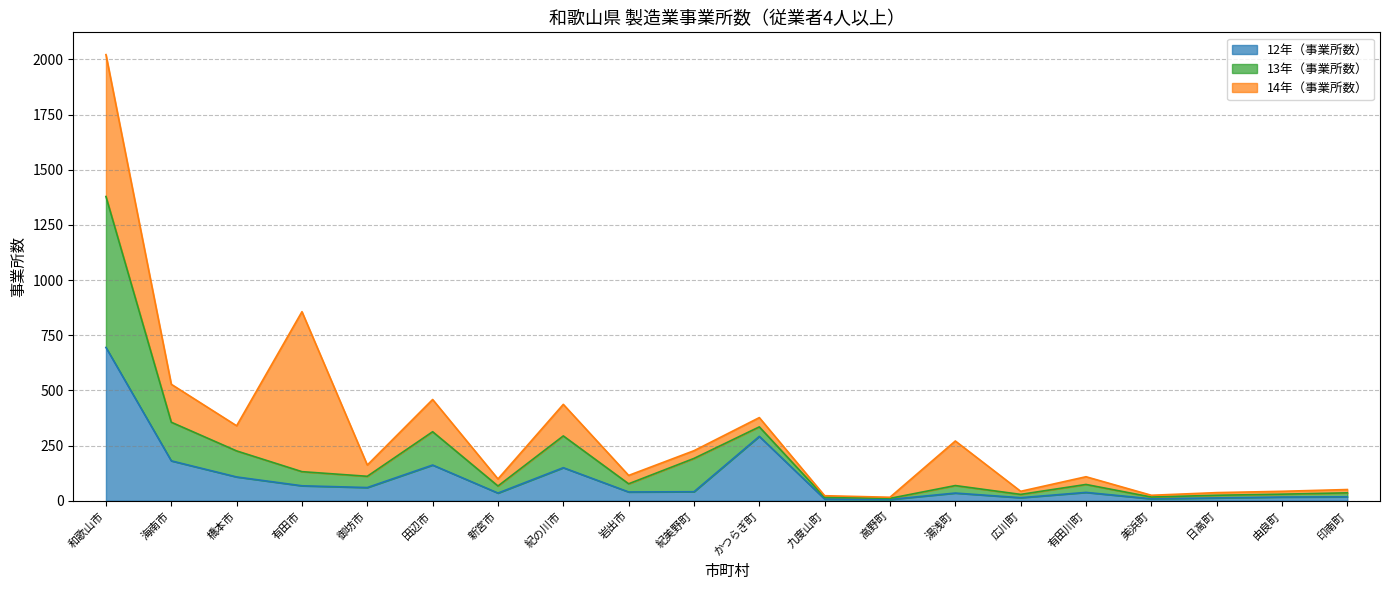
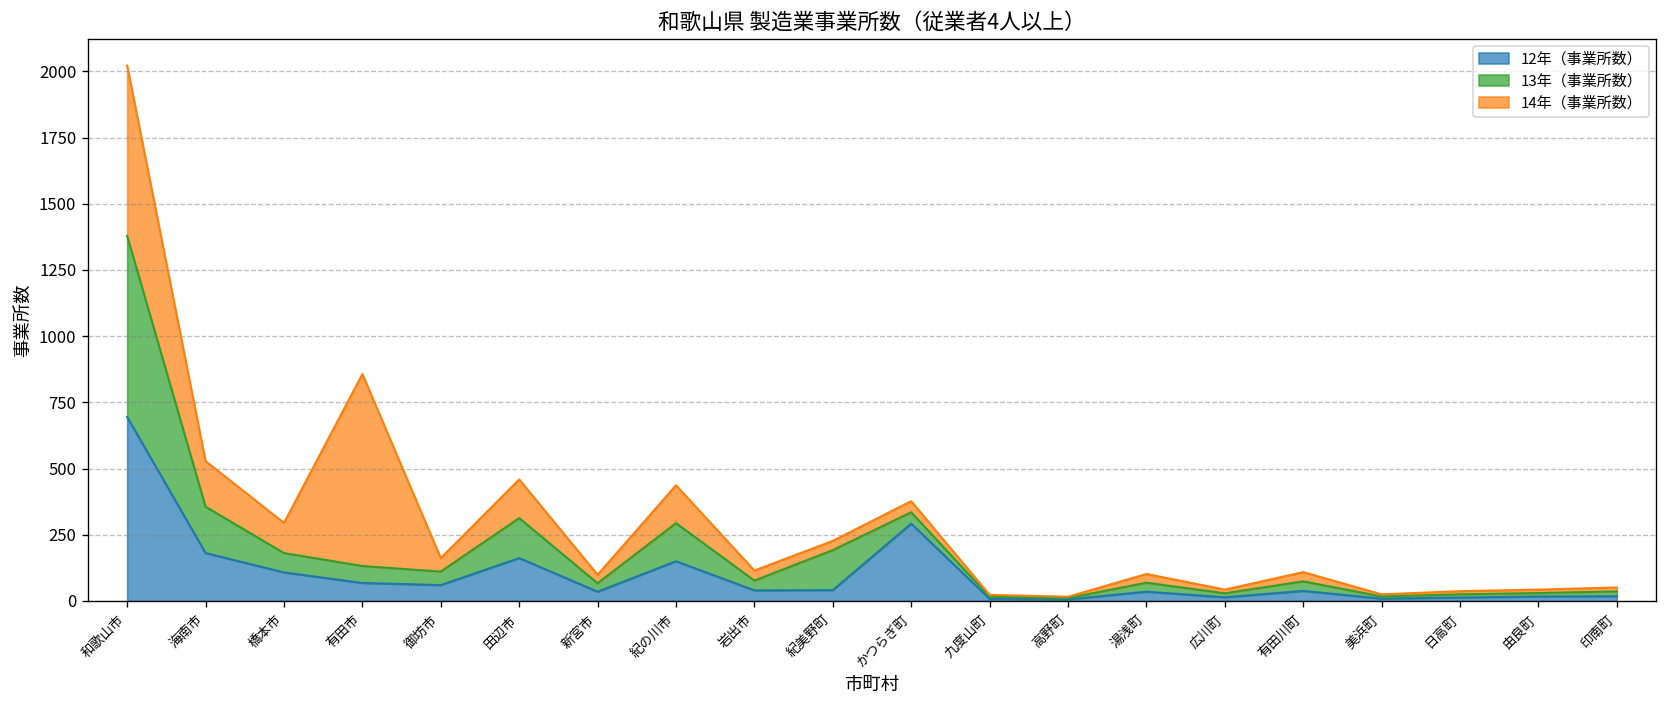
13年（事業所数）, 橋本市: 120 -> 70
14年（事業所数）, 湯浅町: 200 -> 30
